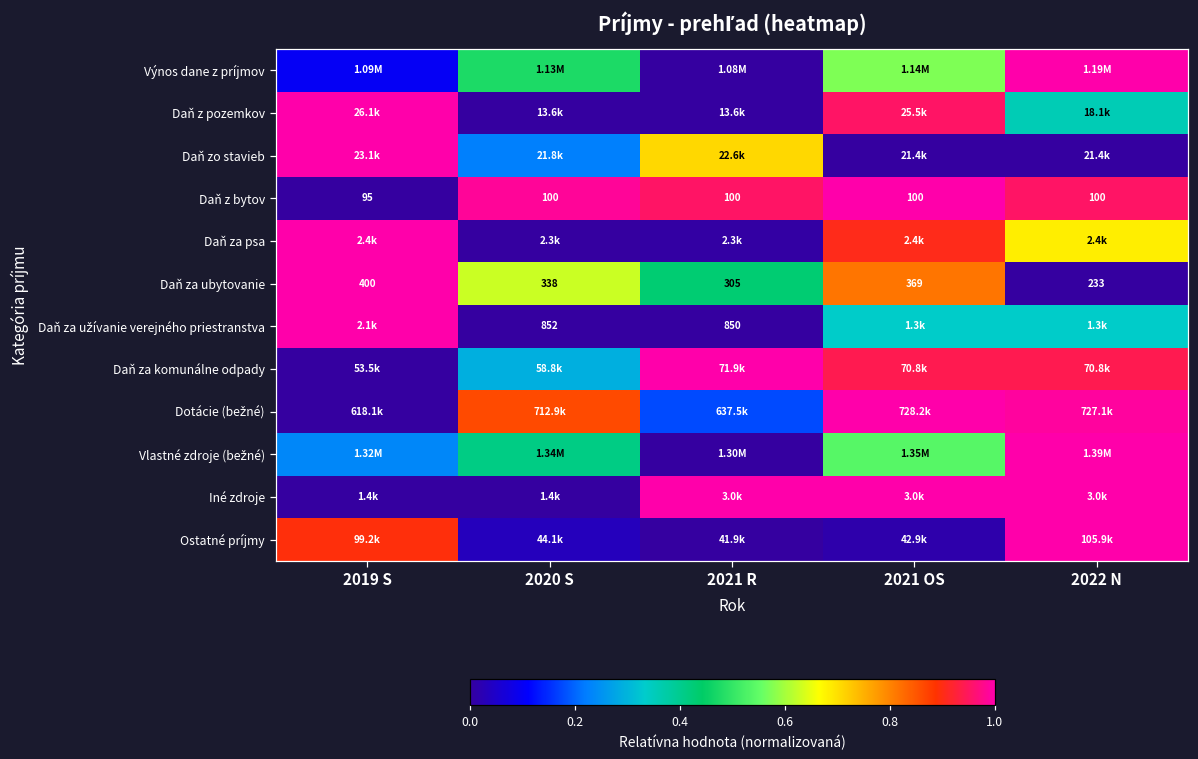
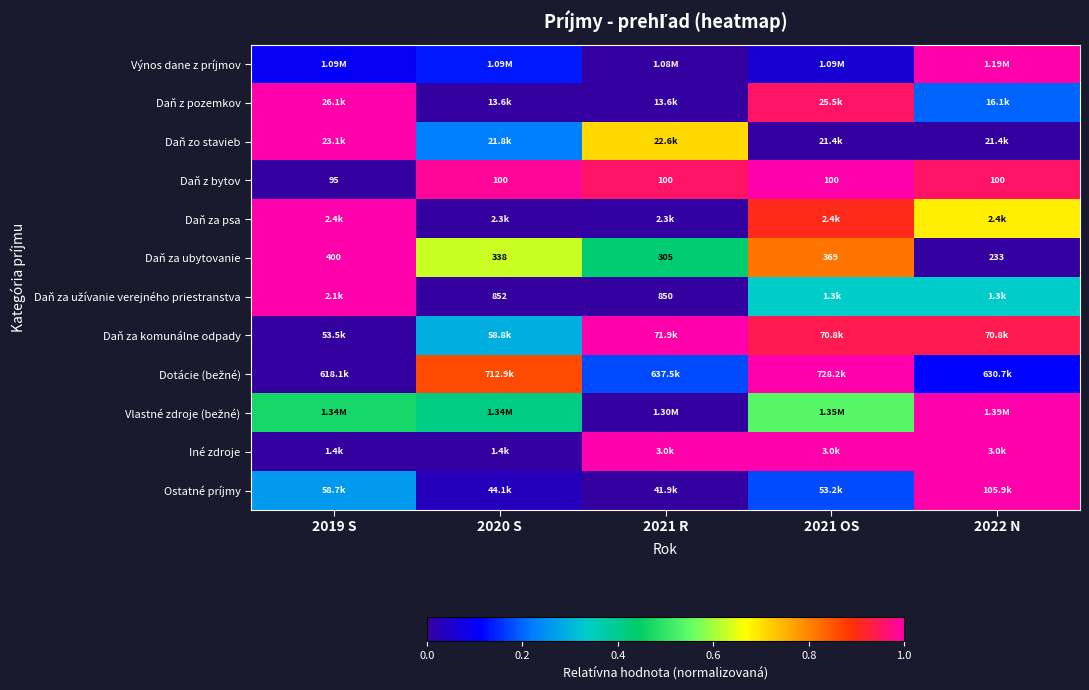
Výnos dane z príjmov, 2020 S: 1.13M -> 1.09M
Výnos dane z príjmov, 2021 OS: 1.14M -> 1.09M
Daň z pozemkov, 2022 N: 18.1k -> 16.1k
Dotácie (bežné), 2022 N: 727.1k -> 630.7k
Vlastné zdroje (bežné), 2019 S: 1.32M -> 1.34M
Ostatné príjmy, 2019 S: 99.2k -> 58.7k
Ostatné príjmy, 2021 OS: 42.9k -> 53.2k
